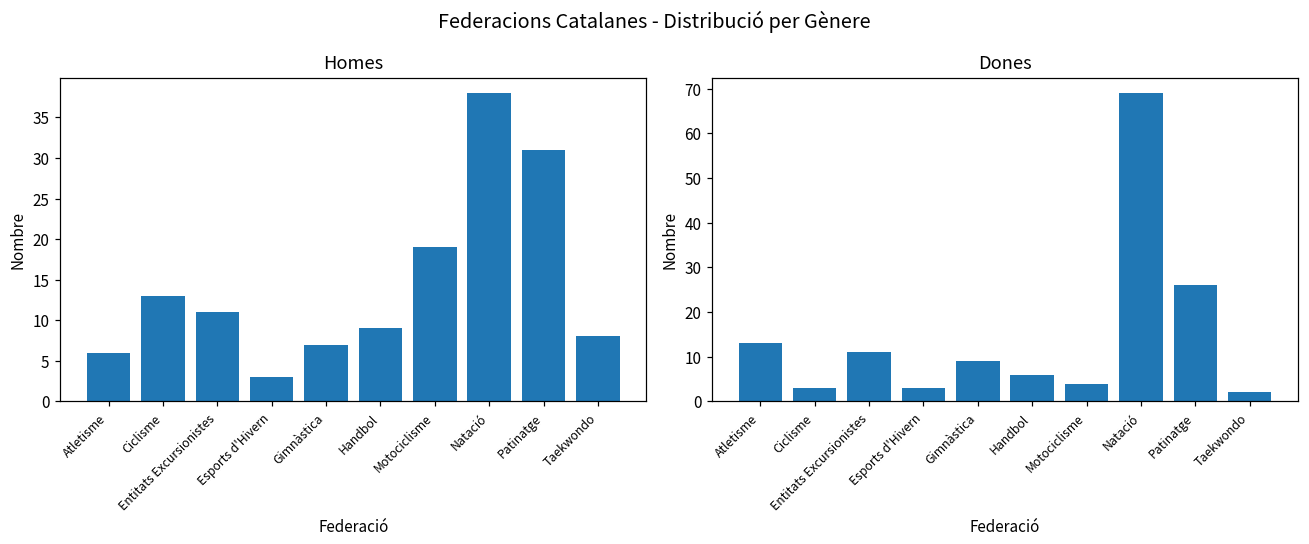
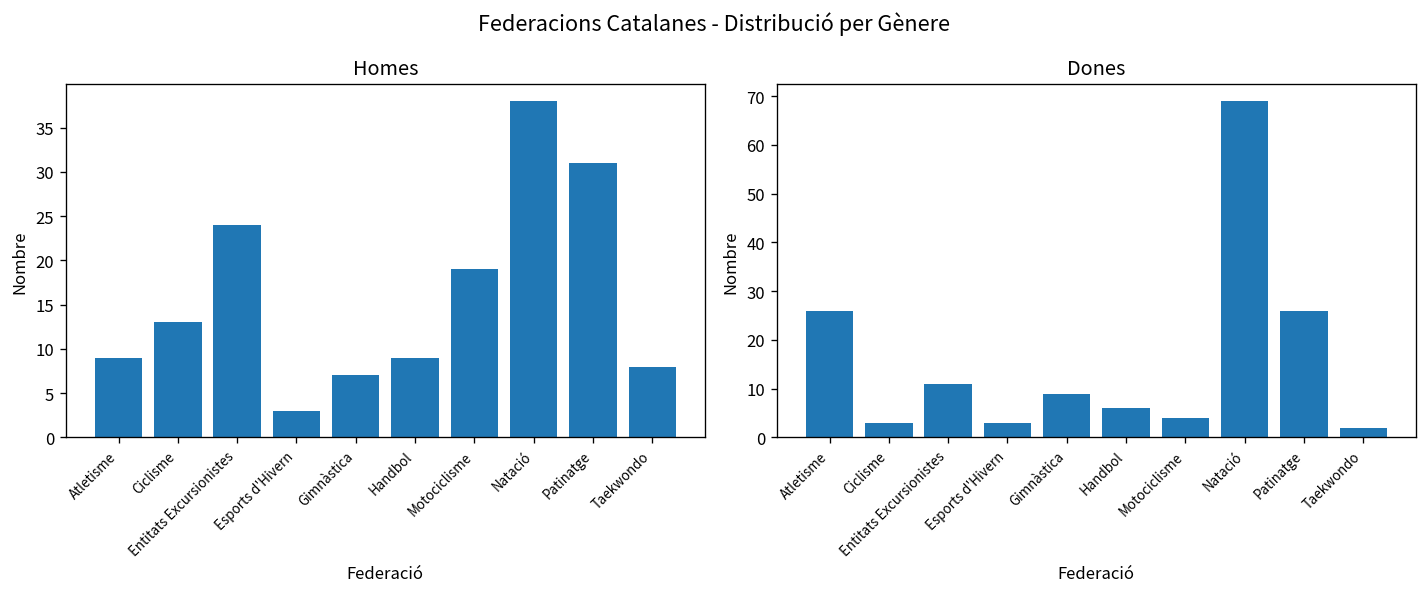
Homes, Atletisme: 6 -> 9
Homes, Entitats Excursionistes: 11 -> 24
Dones, Atletisme: 13 -> 26
